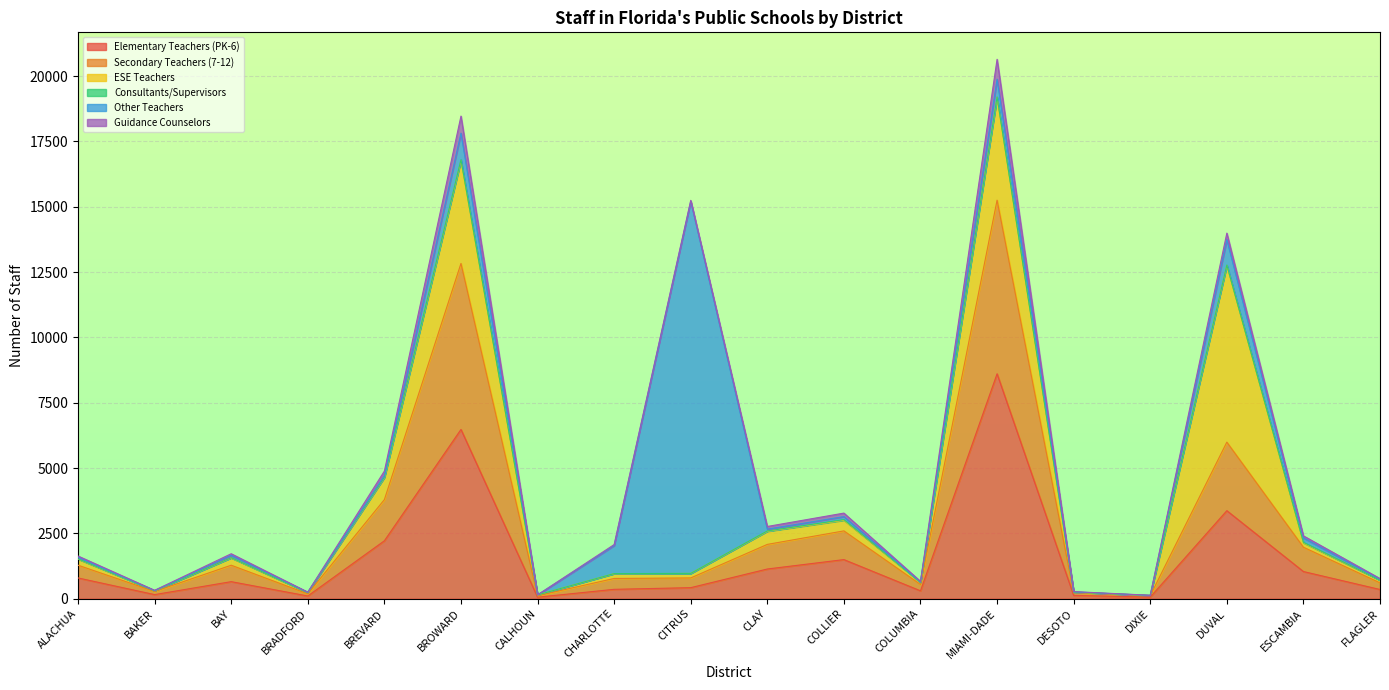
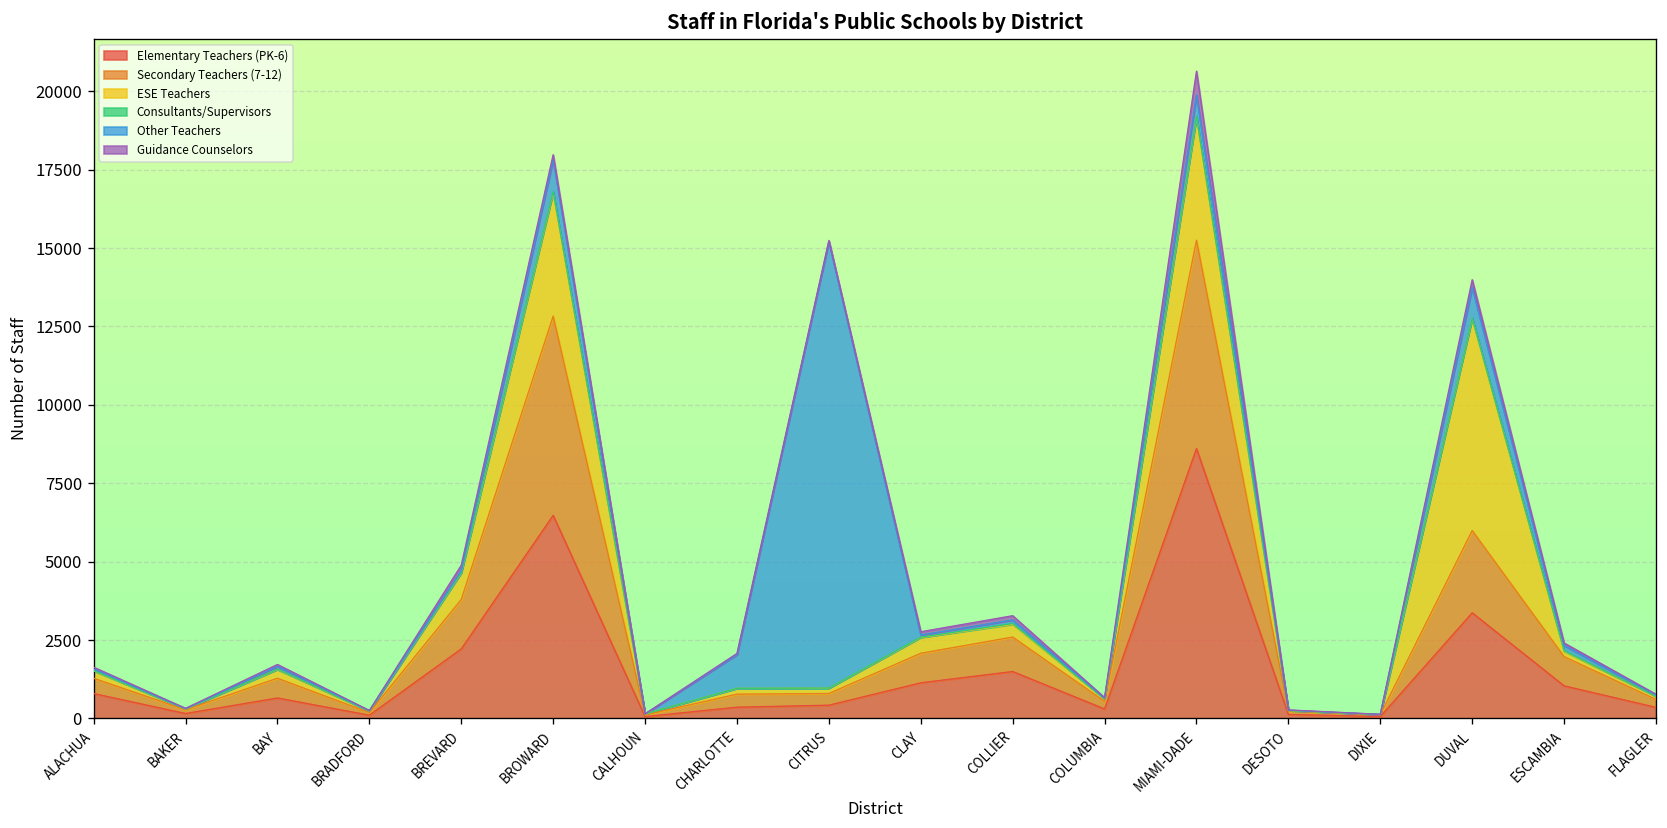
Guidance Counselors, BROWARD: 700 -> 200
